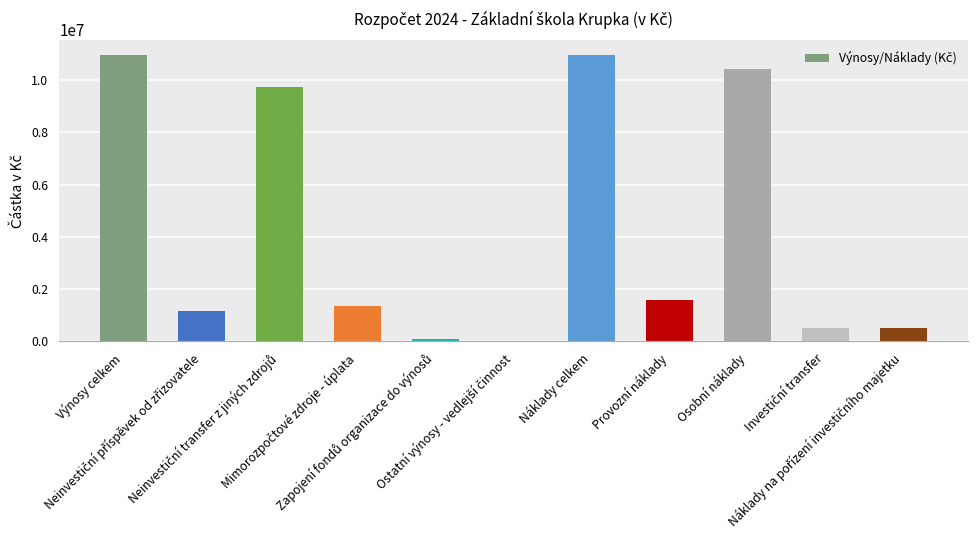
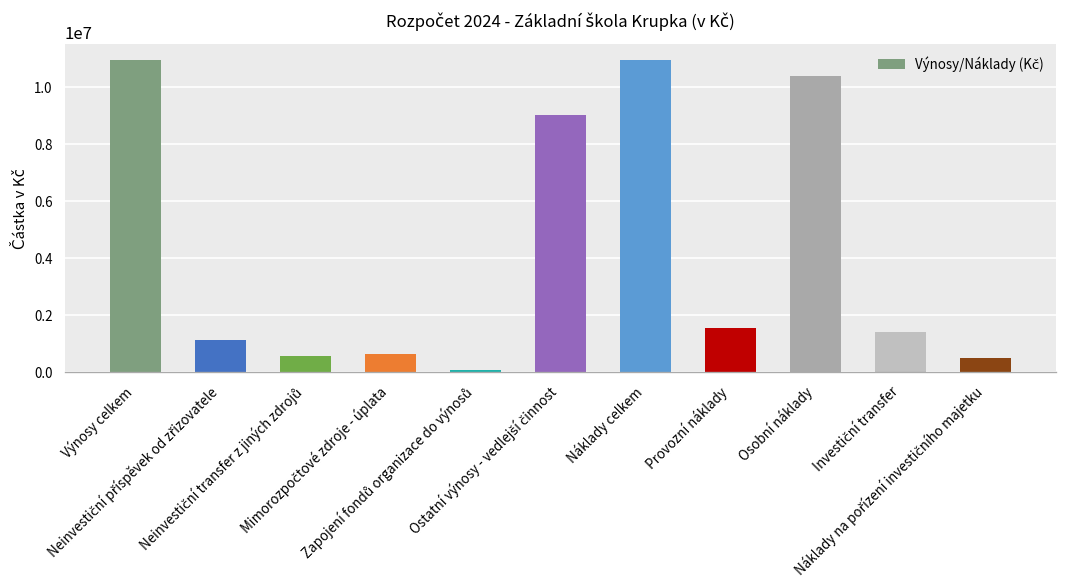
Neinvestiční transfer z jiných zdrojů: 9700000 -> 600000
Mimorozpočtové zdroje - úplata: 1300000 -> 700000
Ostatní výnosy - vedlejší činnost: 0 -> 9000000
Investiční transfer: 500000 -> 1400000
